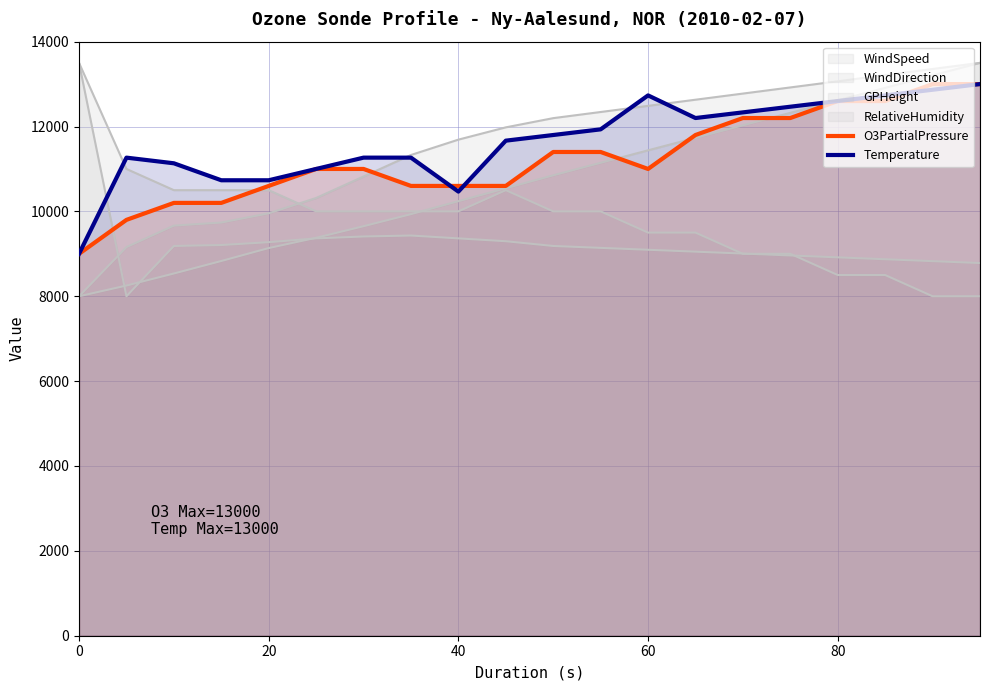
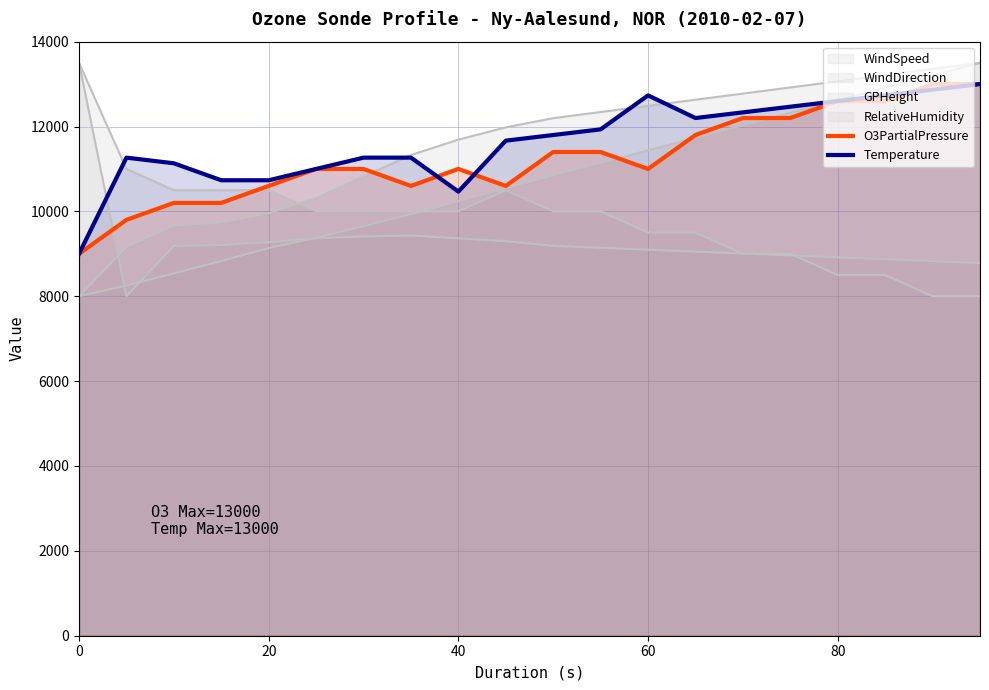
O3PartialPressure, 40: 10600 -> 11000
